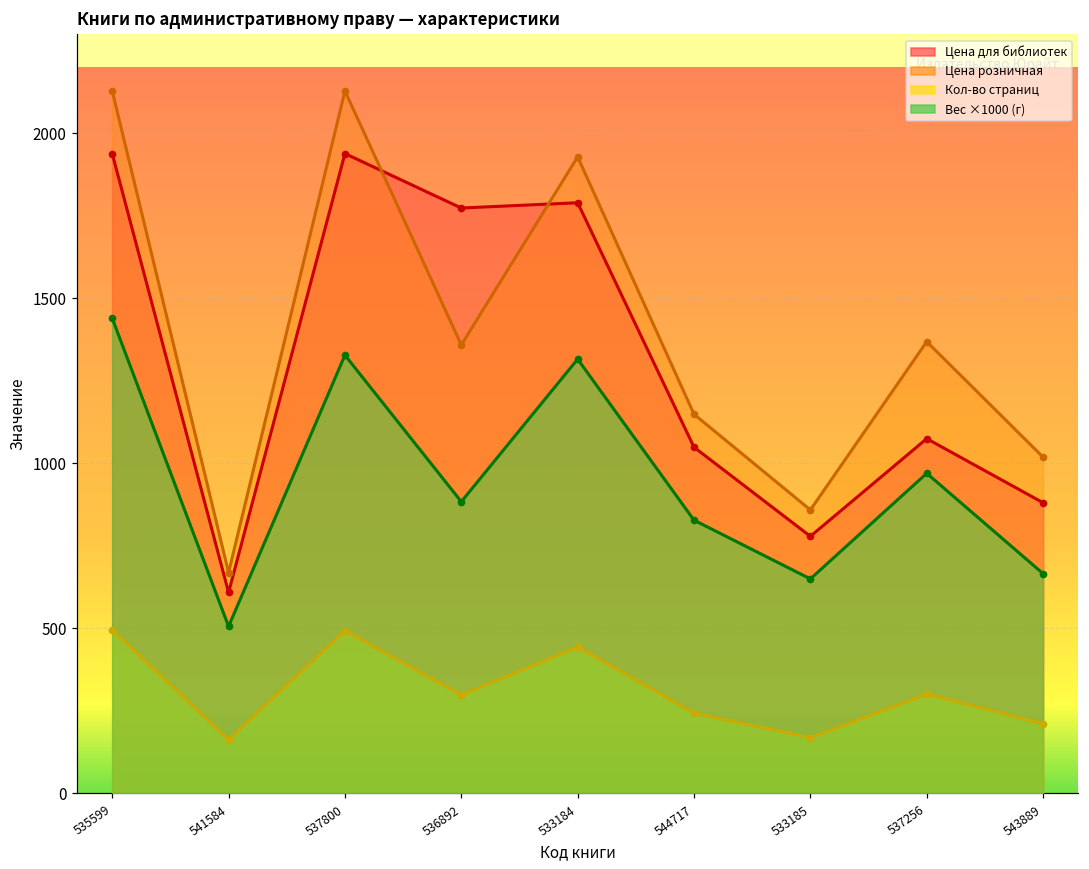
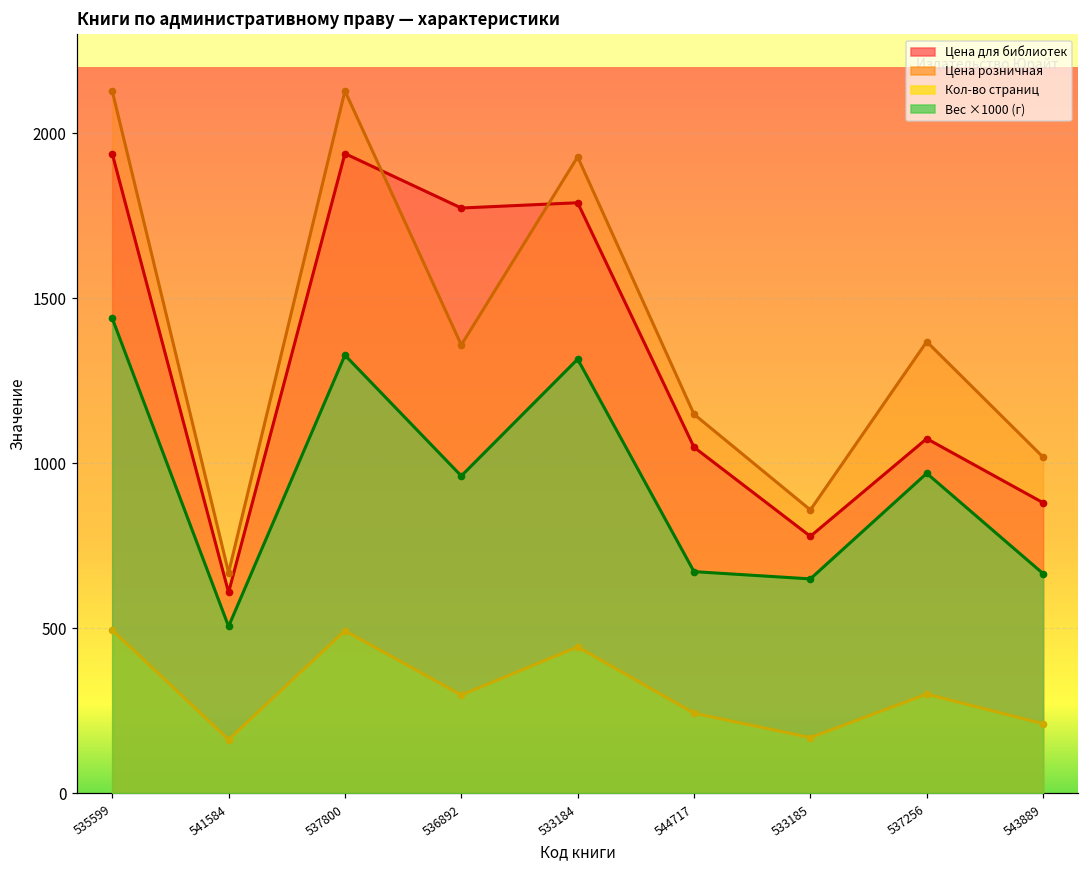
Вес ×1000 (г), 536892: 880 -> 960
Вес ×1000 (г), 544717: 830 -> 670
